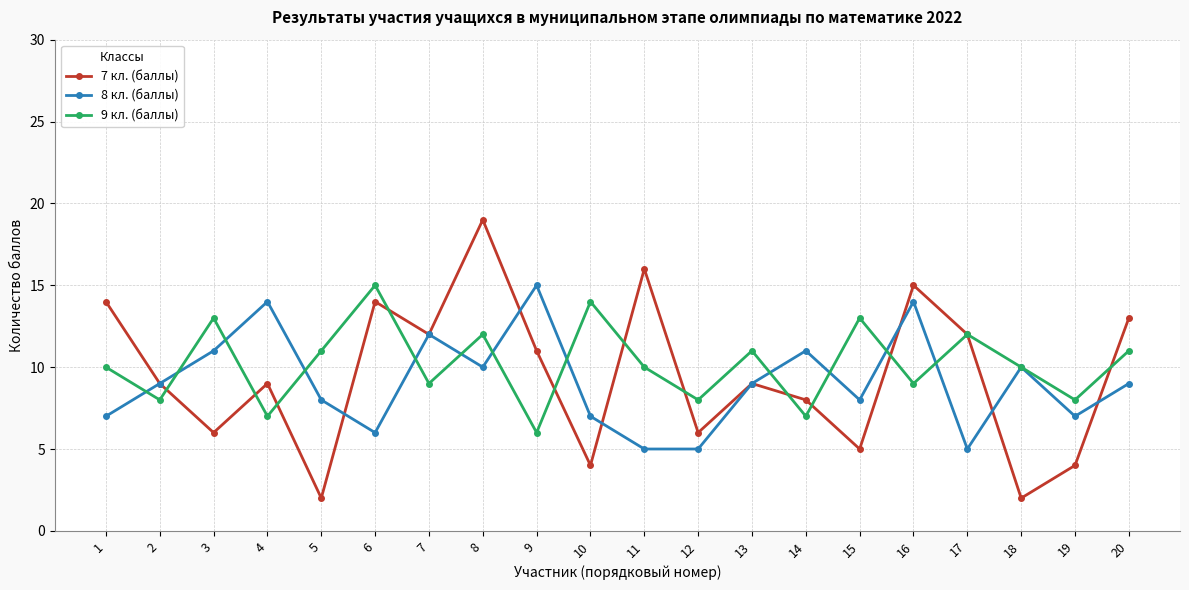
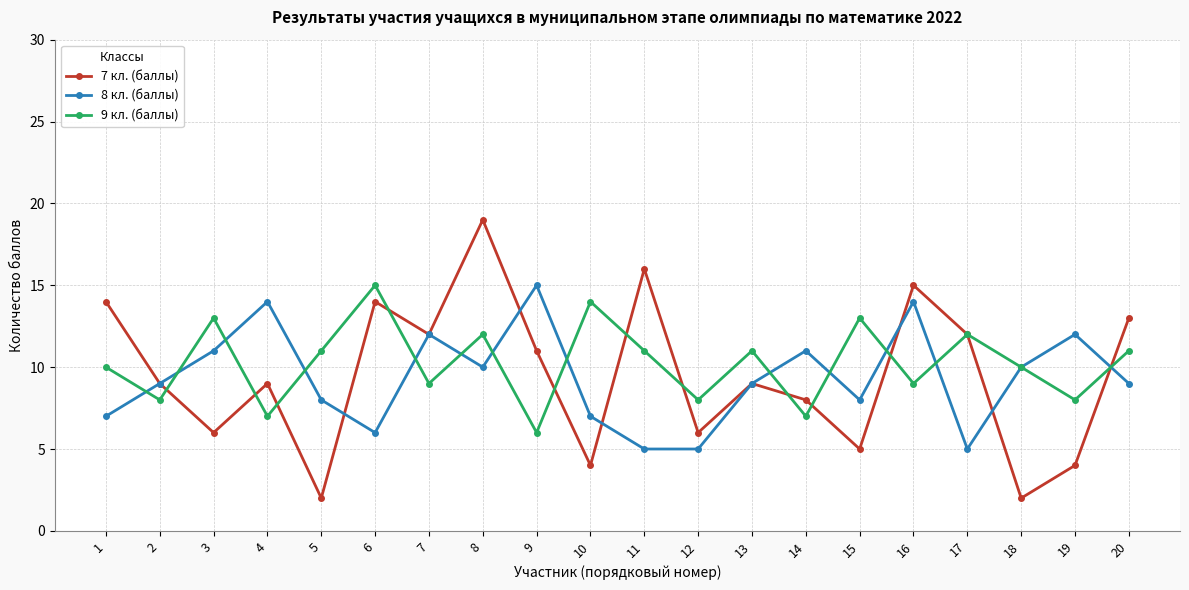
9 кл. (баллы), 11: 10 -> 11
8 кл. (баллы), 19: 7 -> 12
